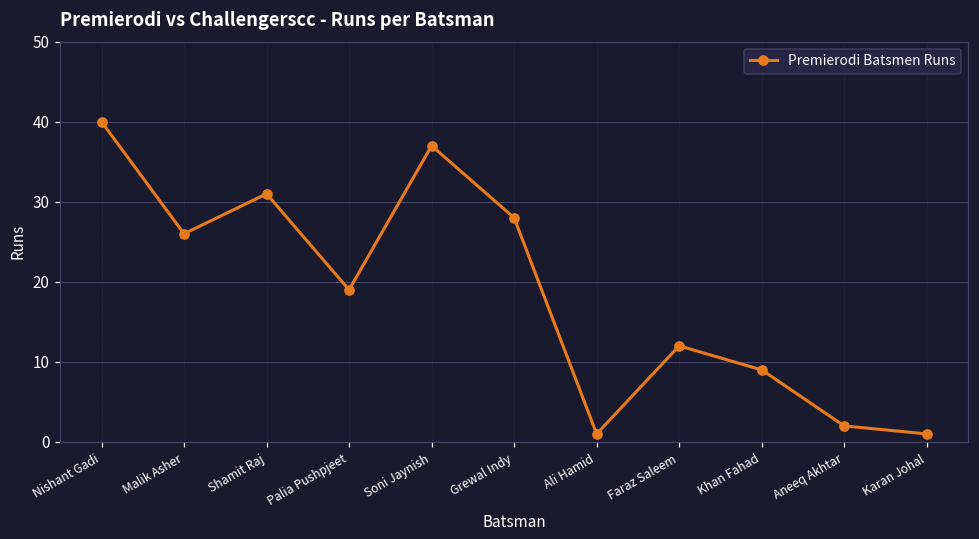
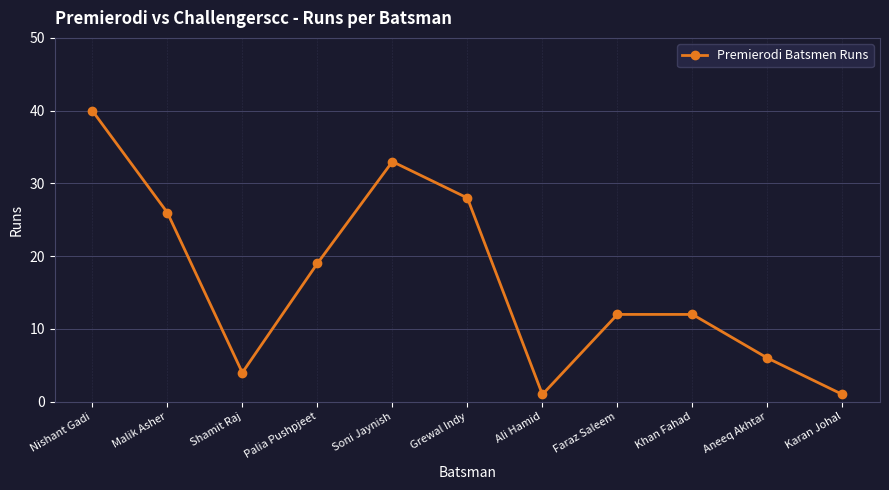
Shamit Raj: 31 -> 4
Soni Jaynish: 37 -> 33
Khan Fahad: 9 -> 12
Aneeq Akhtar: 2 -> 6
